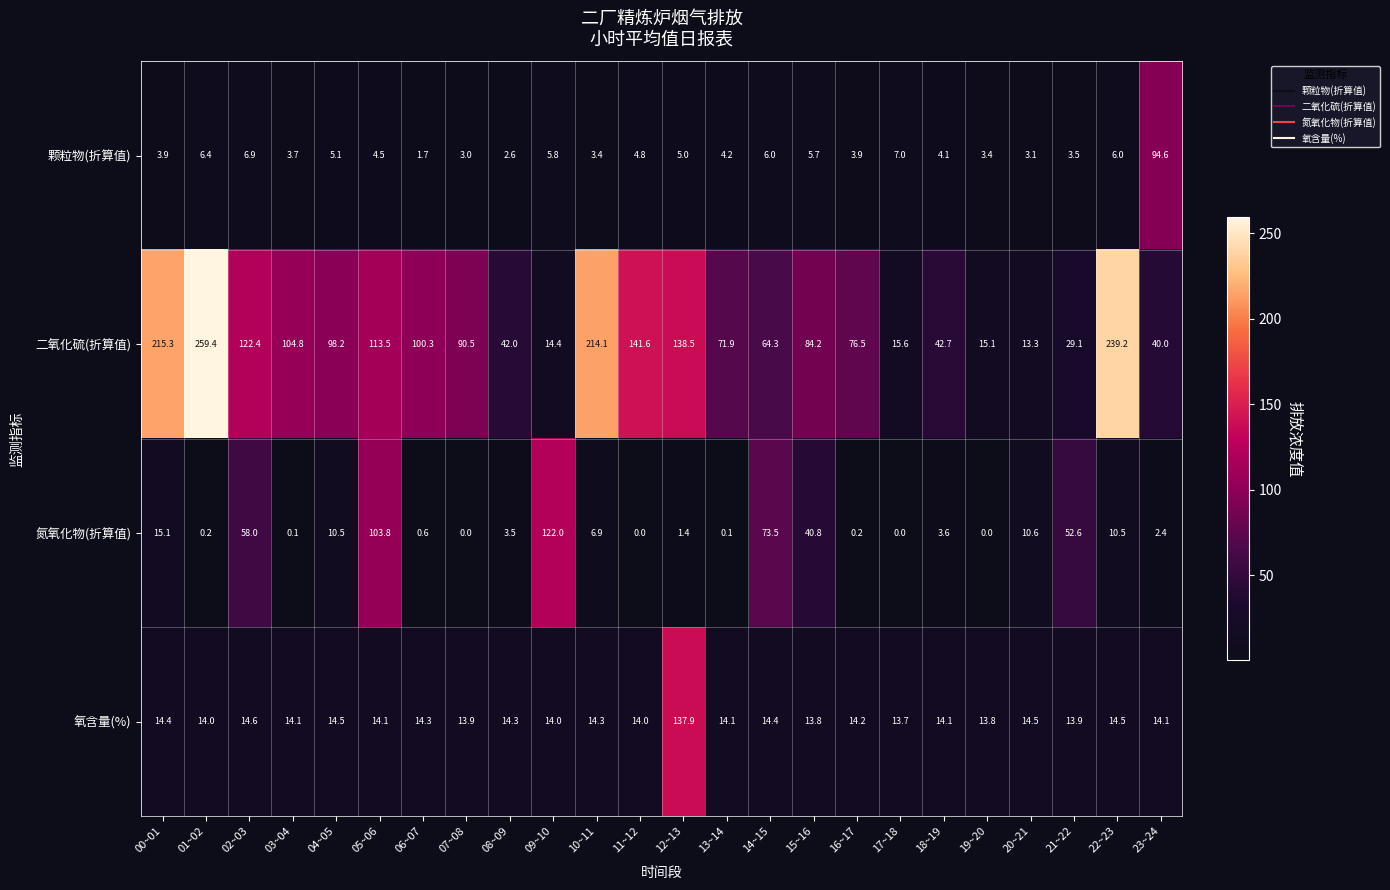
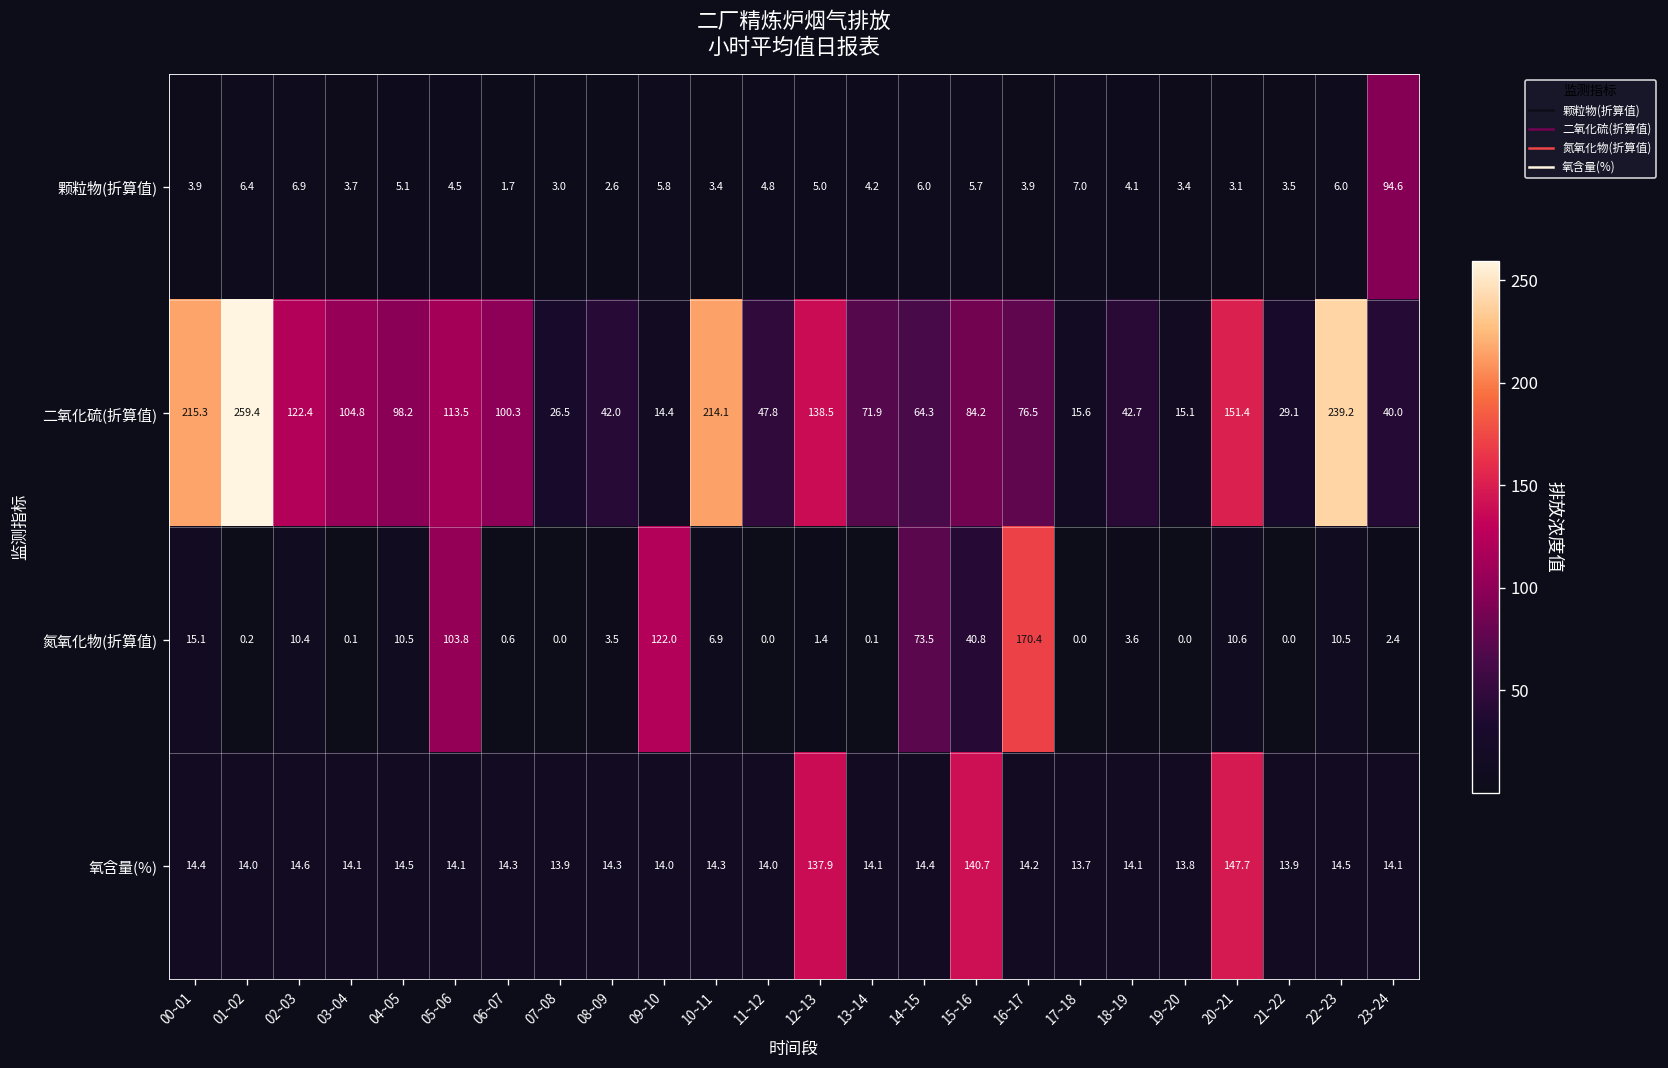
二氧化硫(折算值), 07~08: 90.5 -> 26.5
二氧化硫(折算值), 11~12: 141.6 -> 47.8
二氧化硫(折算值), 20~21: 13.3 -> 151.4
氮氧化物(折算值), 02~03: 58.0 -> 10.4
氮氧化物(折算值), 16~17: 0.2 -> 170.4
氮氧化物(折算值), 21~22: 52.6 -> 0.0
氧含量(%), 15~16: 13.8 -> 140.7
氧含量(%), 20~21: 14.5 -> 147.7
